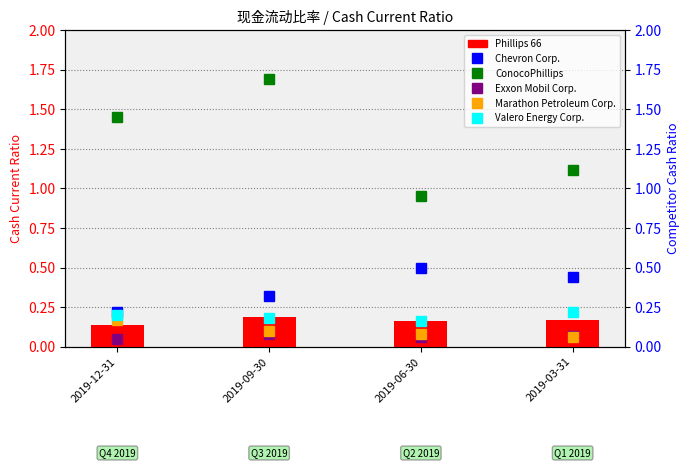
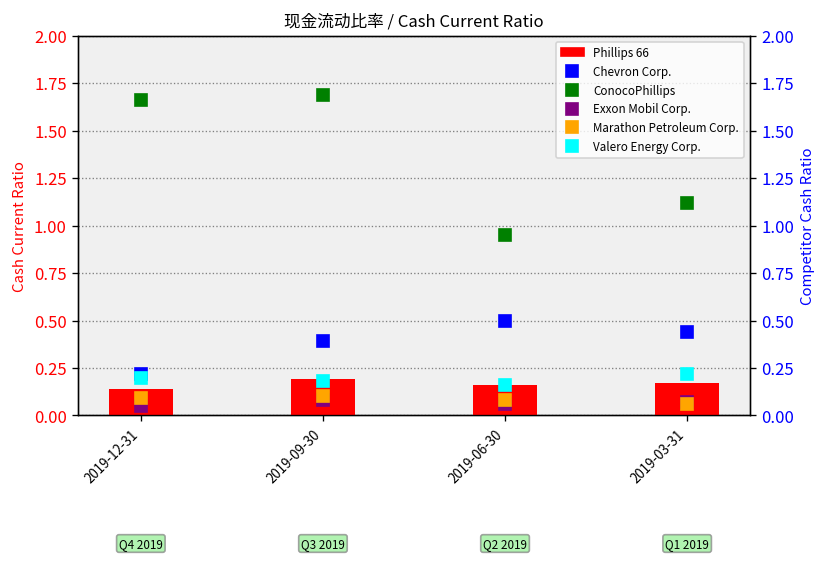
ConocoPhillips, 2019-12-31: 1.45 -> 1.66
Marathon Petroleum Corp., 2019-12-31: 0.17 -> 0.09
Chevron Corp., 2019-09-30: 0.32 -> 0.39
